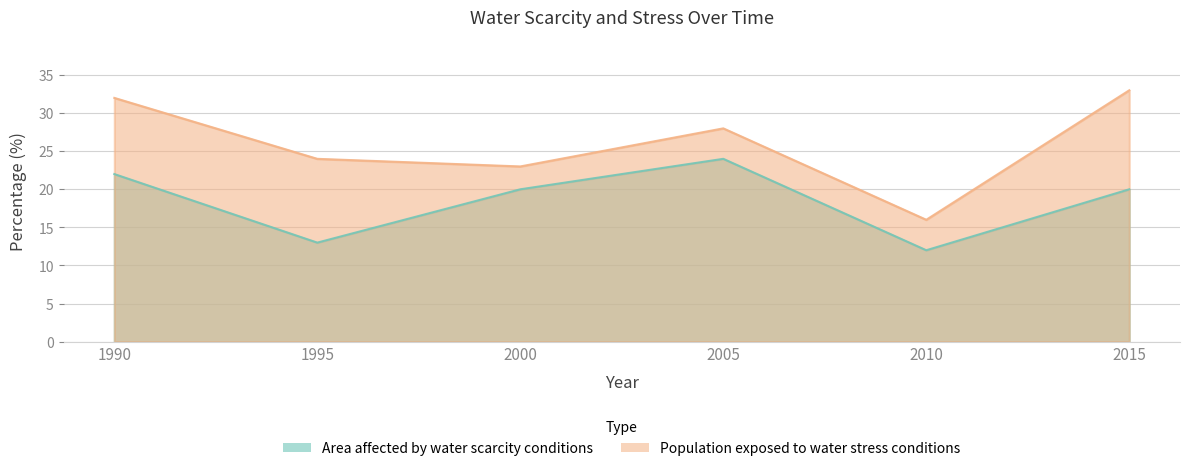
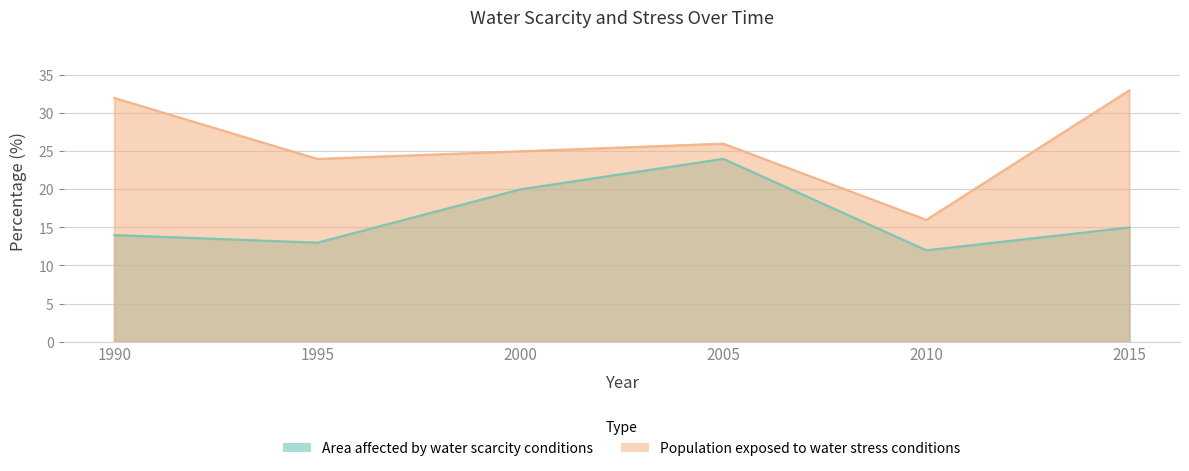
Area affected by water scarcity conditions, 1990: 22 -> 14
Population exposed to water stress conditions, 2000: 23 -> 25
Population exposed to water stress conditions, 2005: 28 -> 26
Area affected by water scarcity conditions, 2015: 20 -> 15
